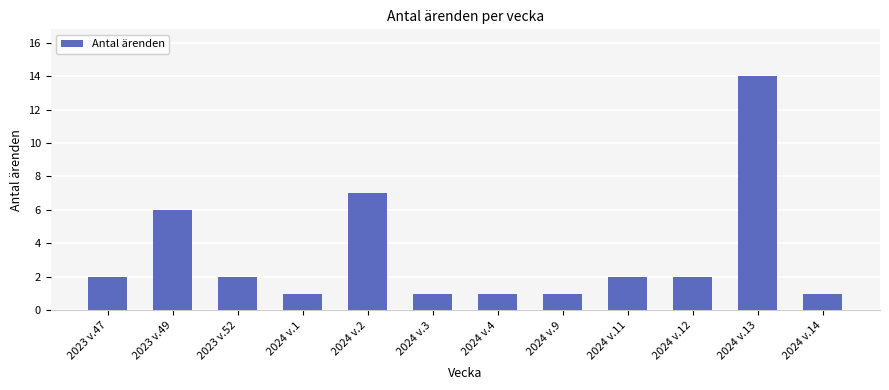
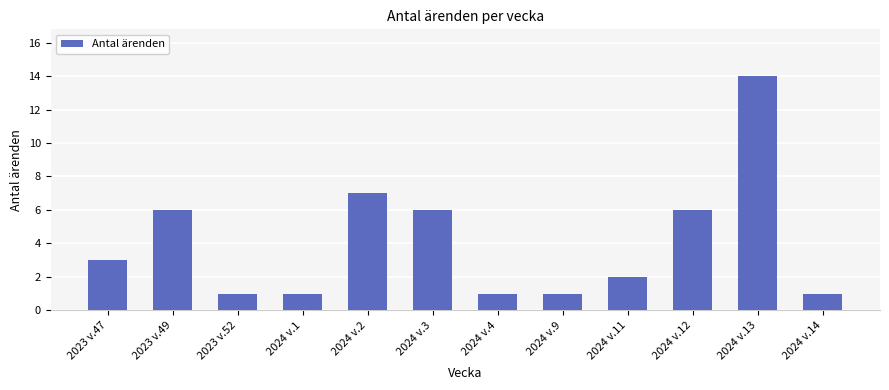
2023 v.47: 2 -> 3
2023 v.52: 2 -> 1
2024 v.3: 1 -> 6
2024 v.12: 2 -> 6
